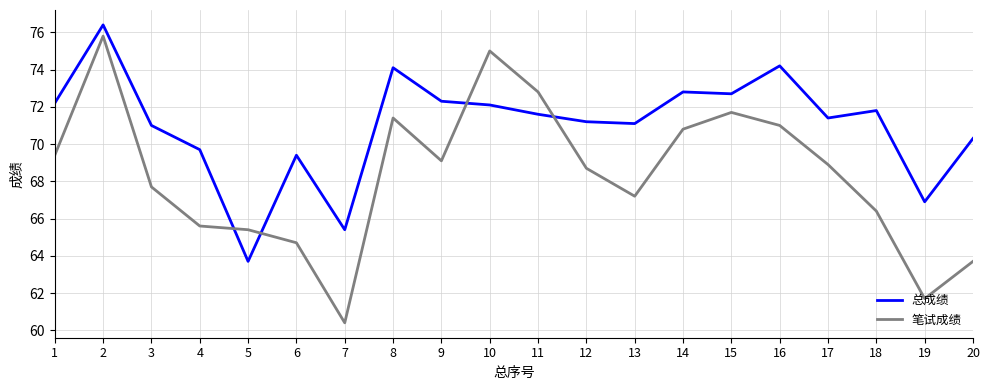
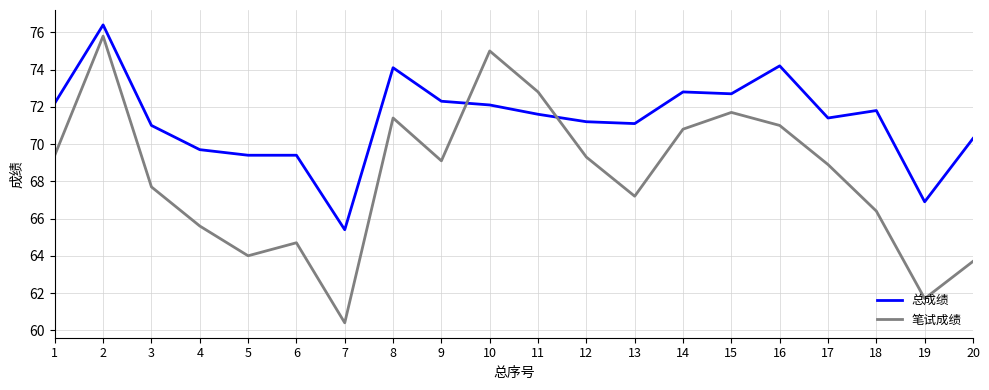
总成绩, 5: 63.7 -> 69.4
笔试成绩, 5: 65.4 -> 64.0
笔试成绩, 12: 68.7 -> 69.3
